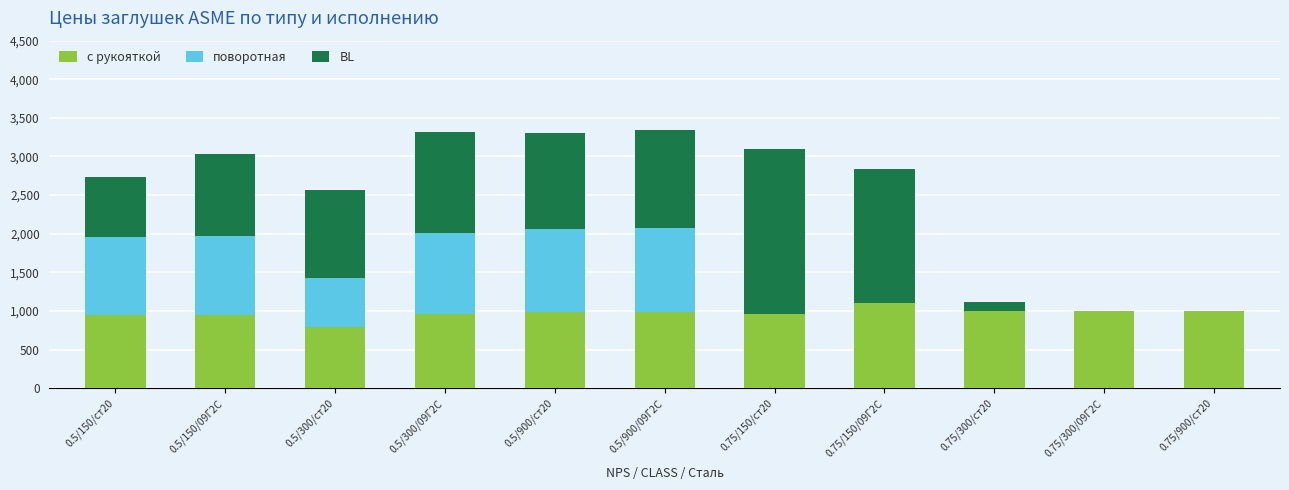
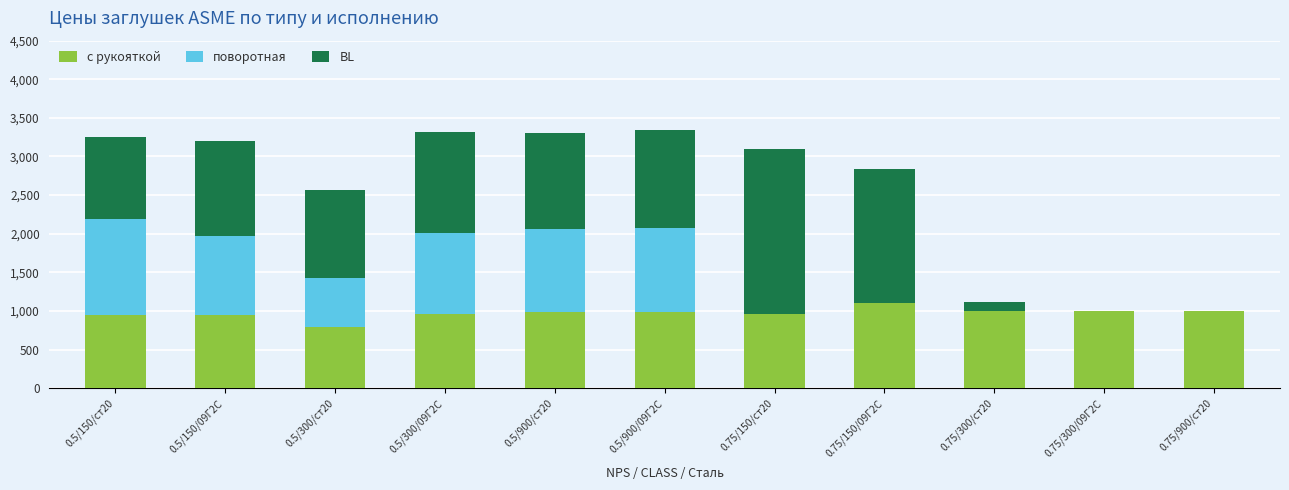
поворотная, 0.5/150/ст20: 1,000 -> 1,200
BL, 0.5/150/ст20: 800 -> 1,100
BL, 0.5/150/09Г2С: 1,100 -> 1,200
